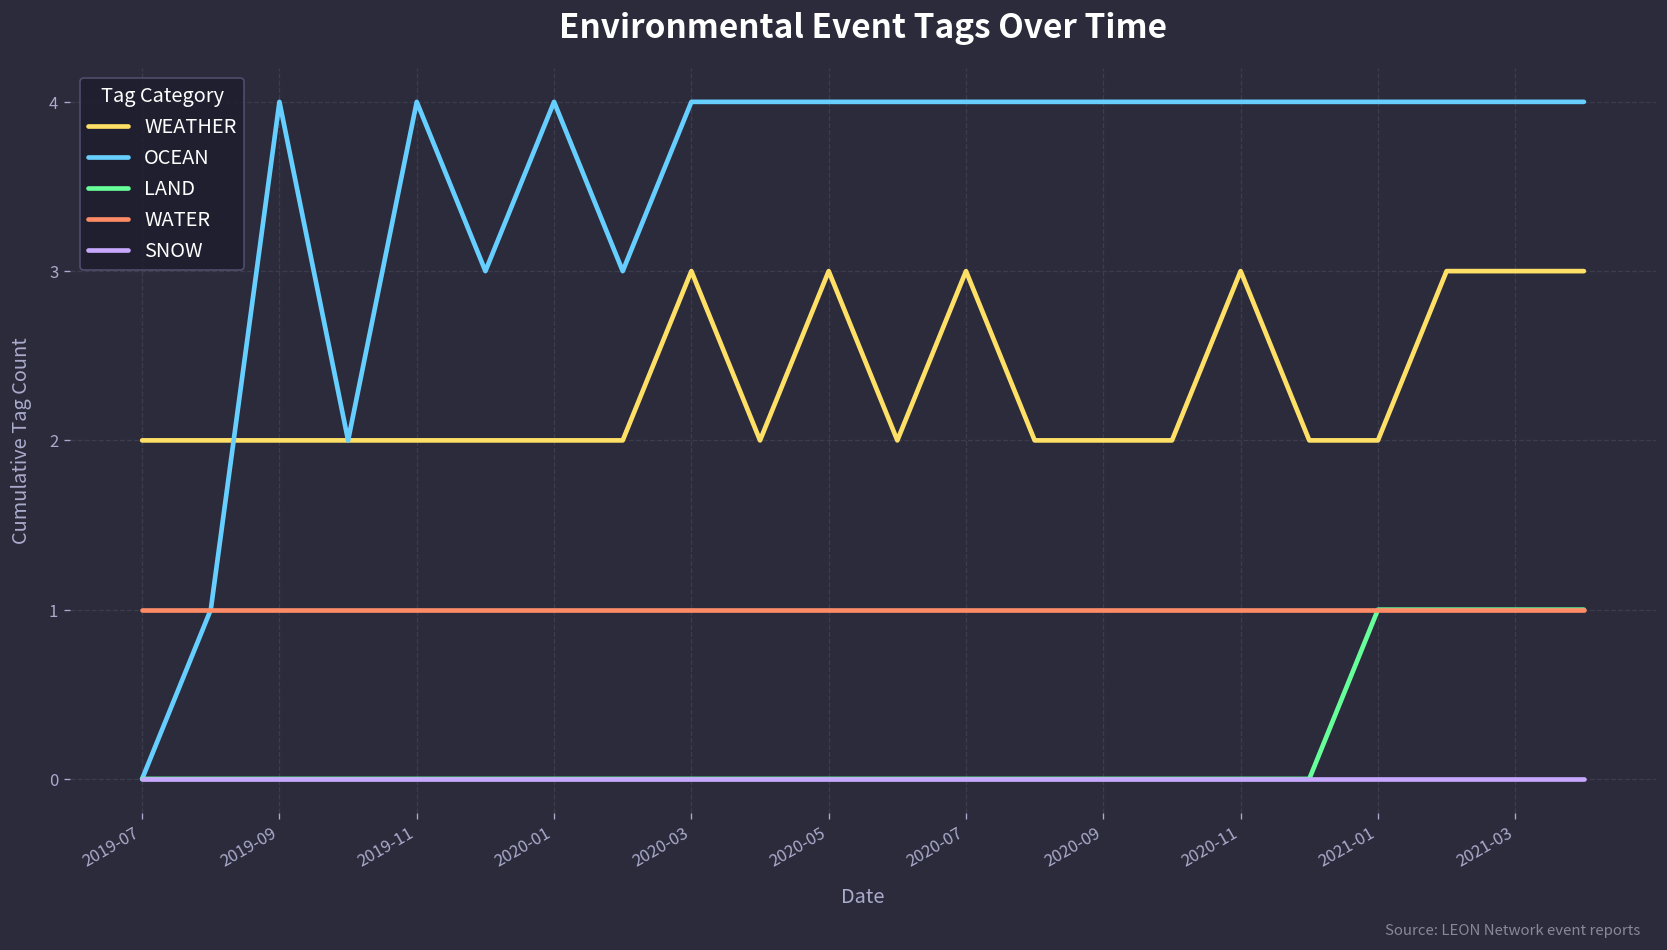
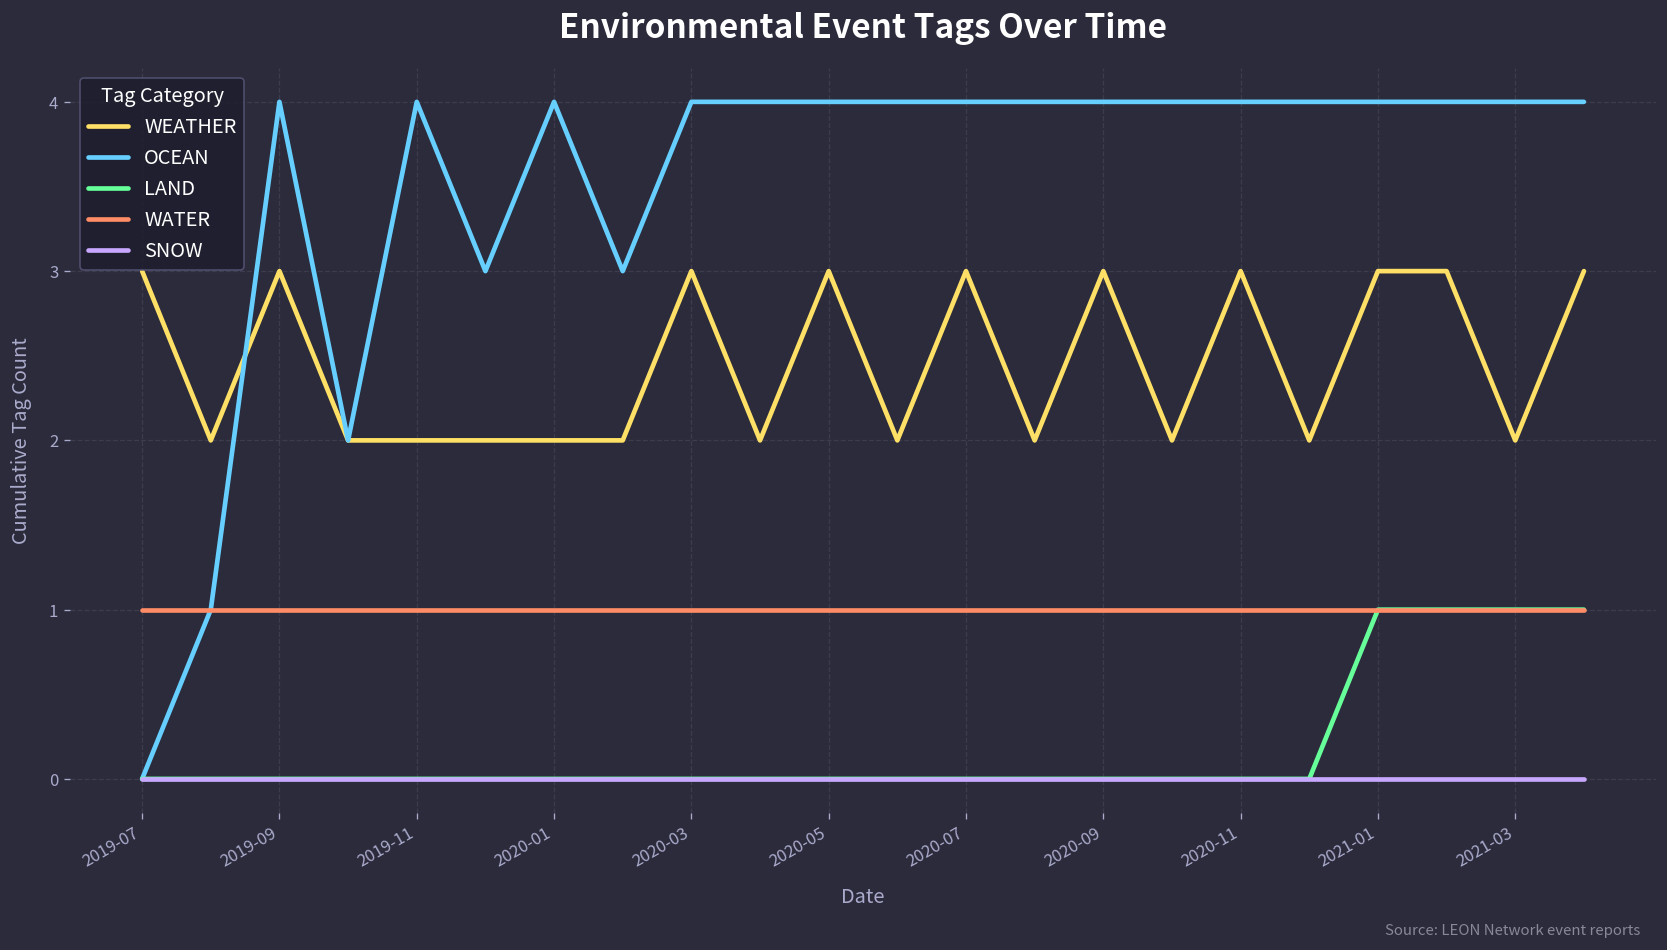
WEATHER, 2019-07: 2 -> 3
WEATHER, 2019-09: 2 -> 3
WEATHER, 2020-09: 2 -> 3
WEATHER, 2021-01: 2 -> 3
WEATHER, 2021-03: 3 -> 2
